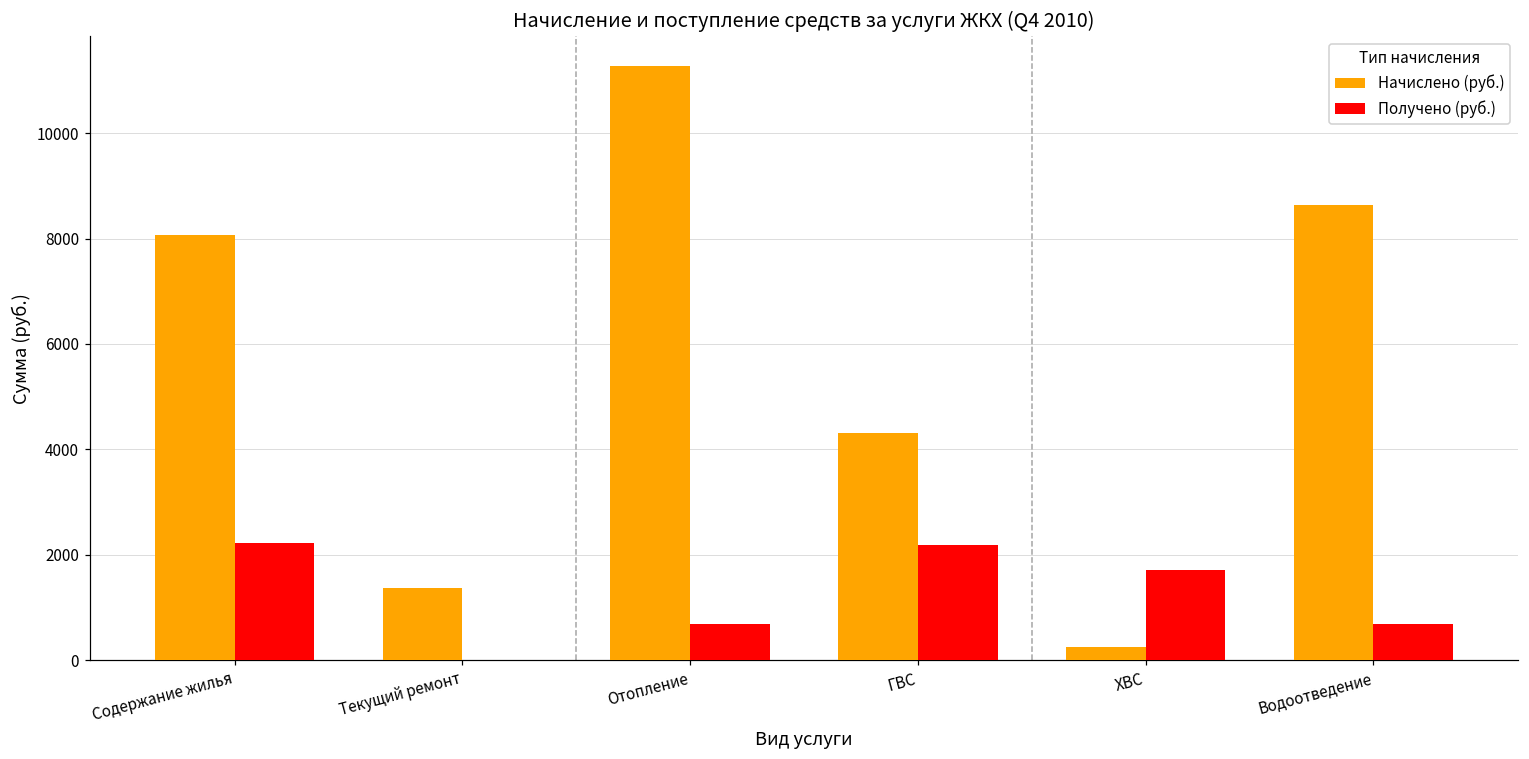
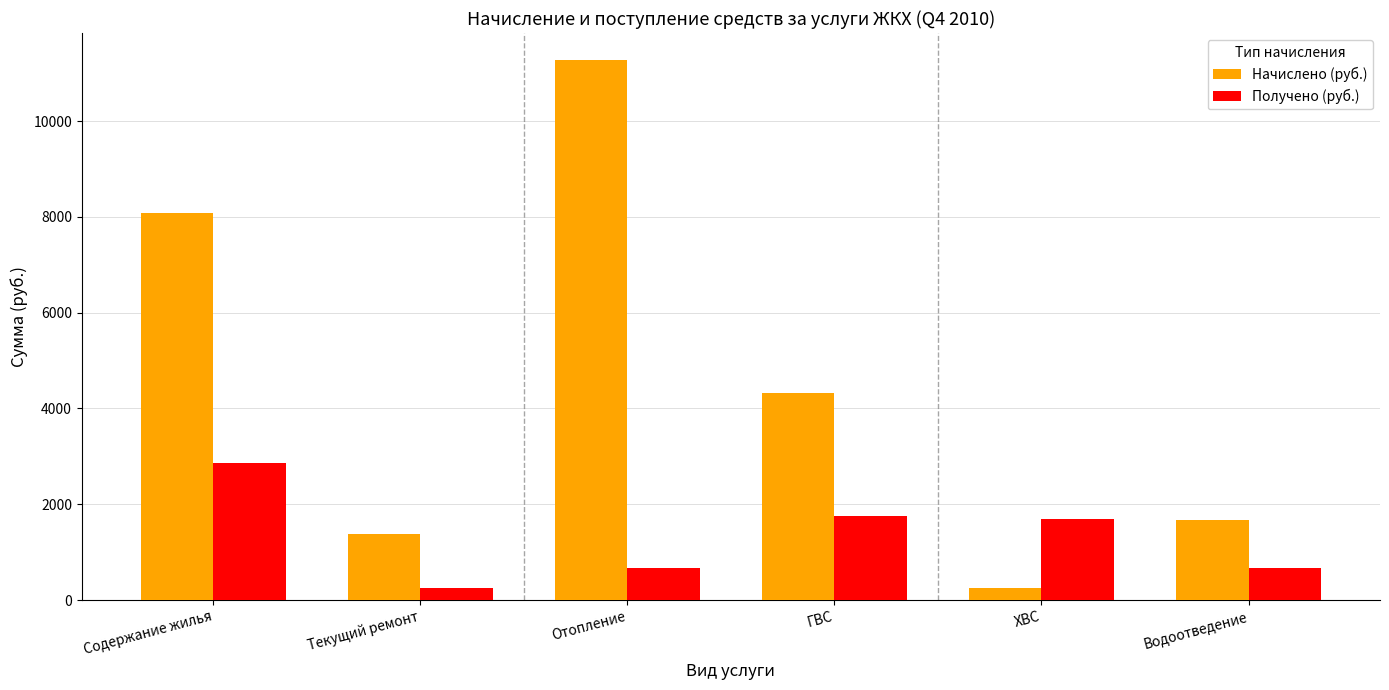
Получено (руб.), Содержание жилья: 2200 -> 2900
Получено (руб.), Текущий ремонт: 0 -> 200
Получено (руб.), ГВС: 2200 -> 1700
Начислено (руб.), Водоотведение: 8600 -> 1700
